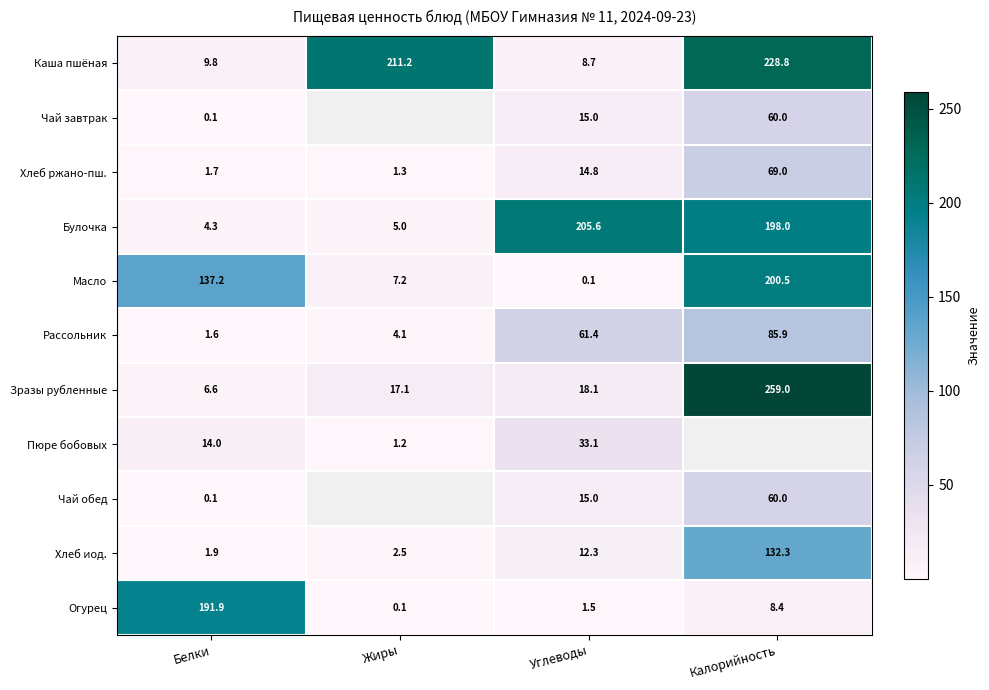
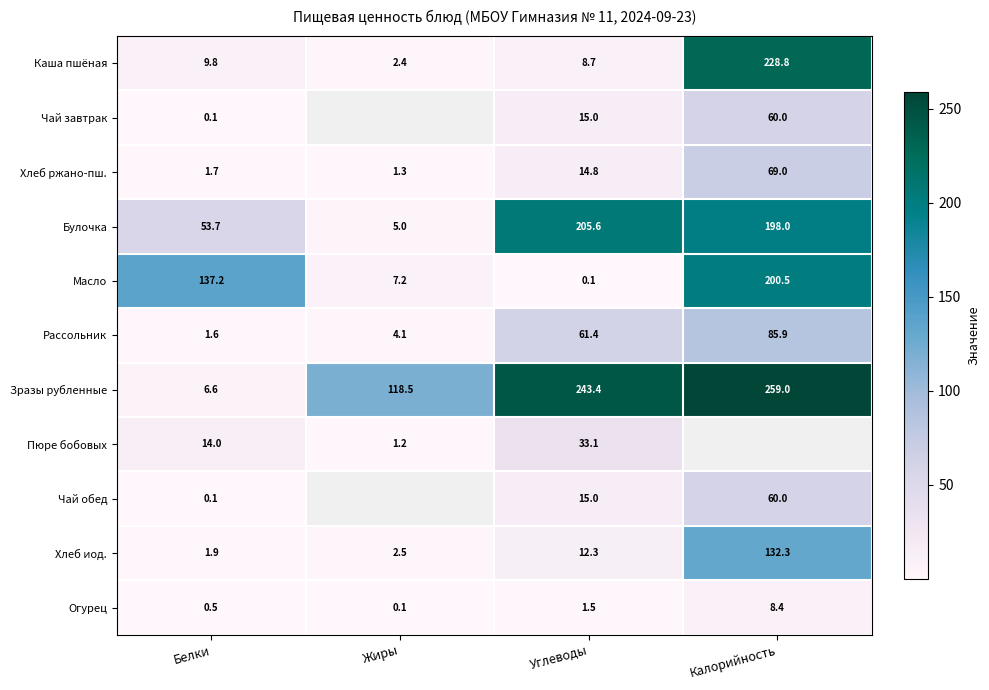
Каша пшёная, Жиры: 211.2 -> 2.4
Булочка, Белки: 4.3 -> 53.7
Зразы рубленные, Жиры: 17.1 -> 118.5
Зразы рубленные, Углеводы: 18.1 -> 243.4
Огурец, Белки: 191.9 -> 0.5
